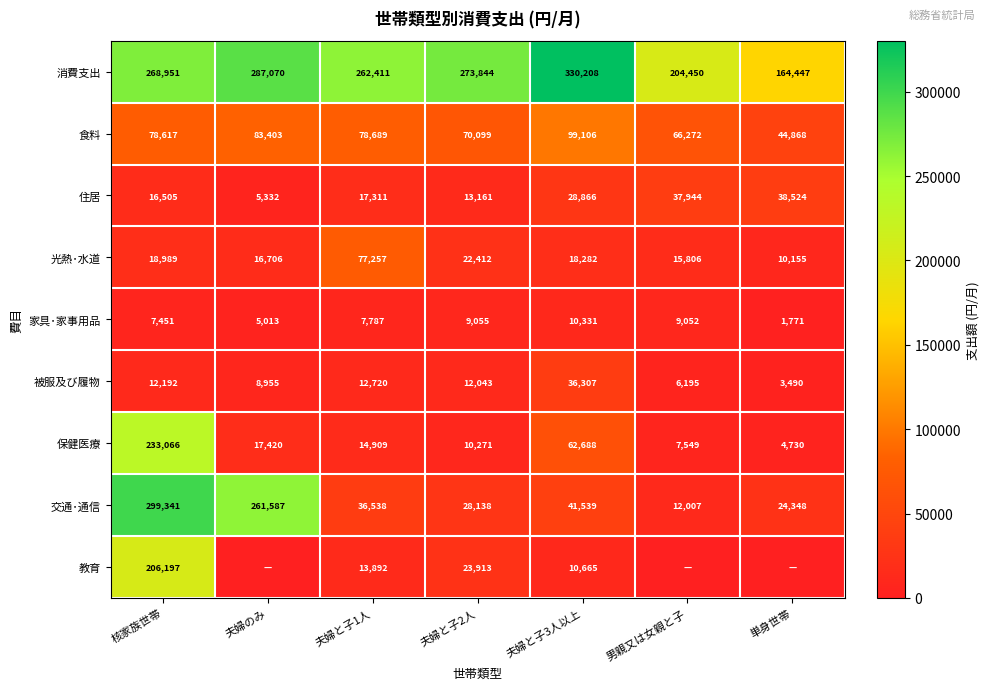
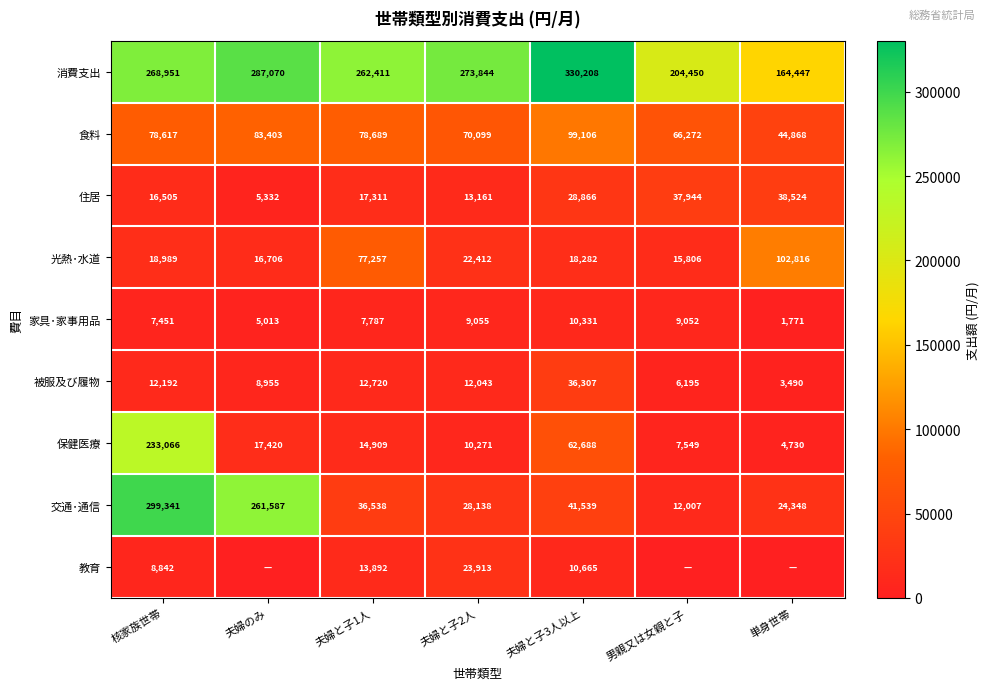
光熱･水道, 単身世帯: 10,155 -> 102,816
教育, 核家族世帯: 206,197 -> 8,842
